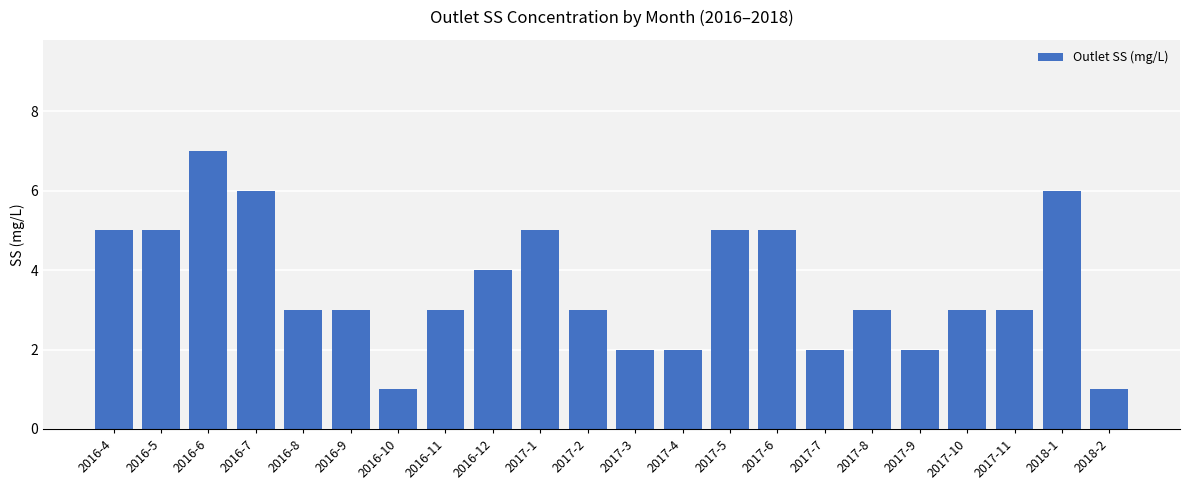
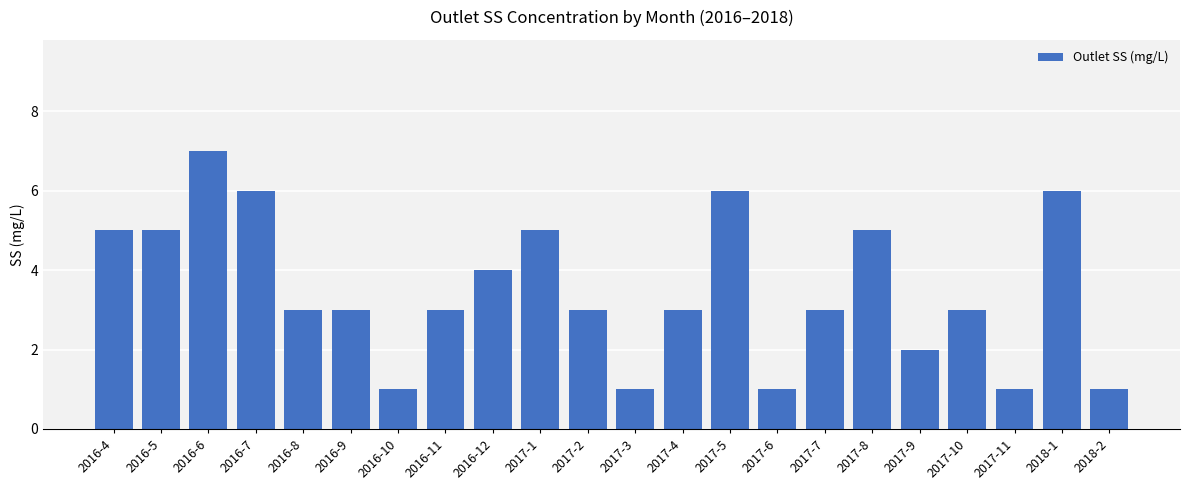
2017-3: 2 -> 1
2017-4: 2 -> 3
2017-5: 5 -> 6
2017-6: 5 -> 1
2017-7: 2 -> 3
2017-8: 3 -> 5
2017-11: 3 -> 1
